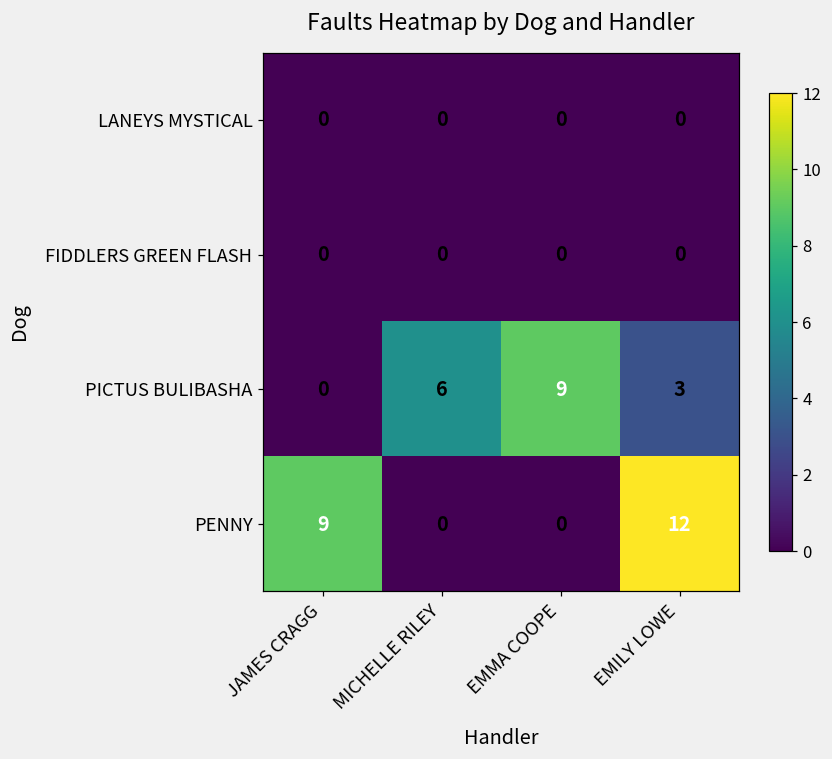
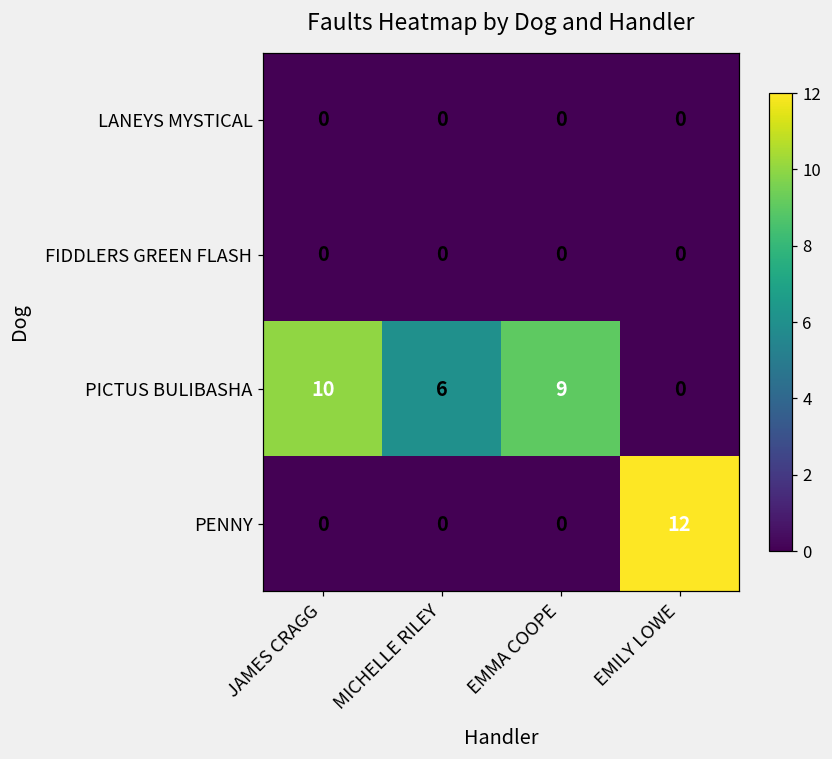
PICTUS BULIBASHA, JAMES CRAGG: 0 -> 10
PICTUS BULIBASHA, EMILY LOWE: 3 -> 0
PENNY, JAMES CRAGG: 9 -> 0
